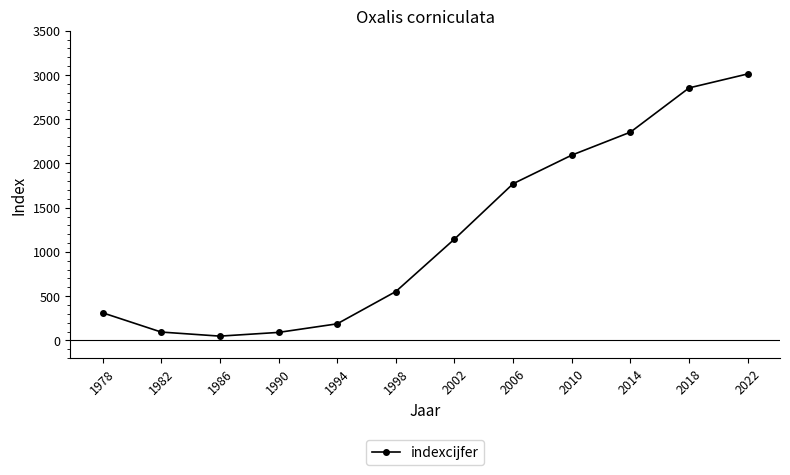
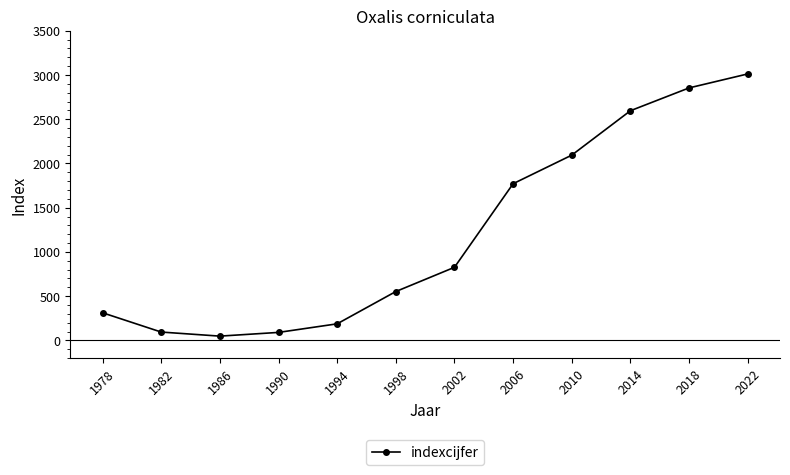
2002: 1100 -> 800
2014: 2400 -> 2600
